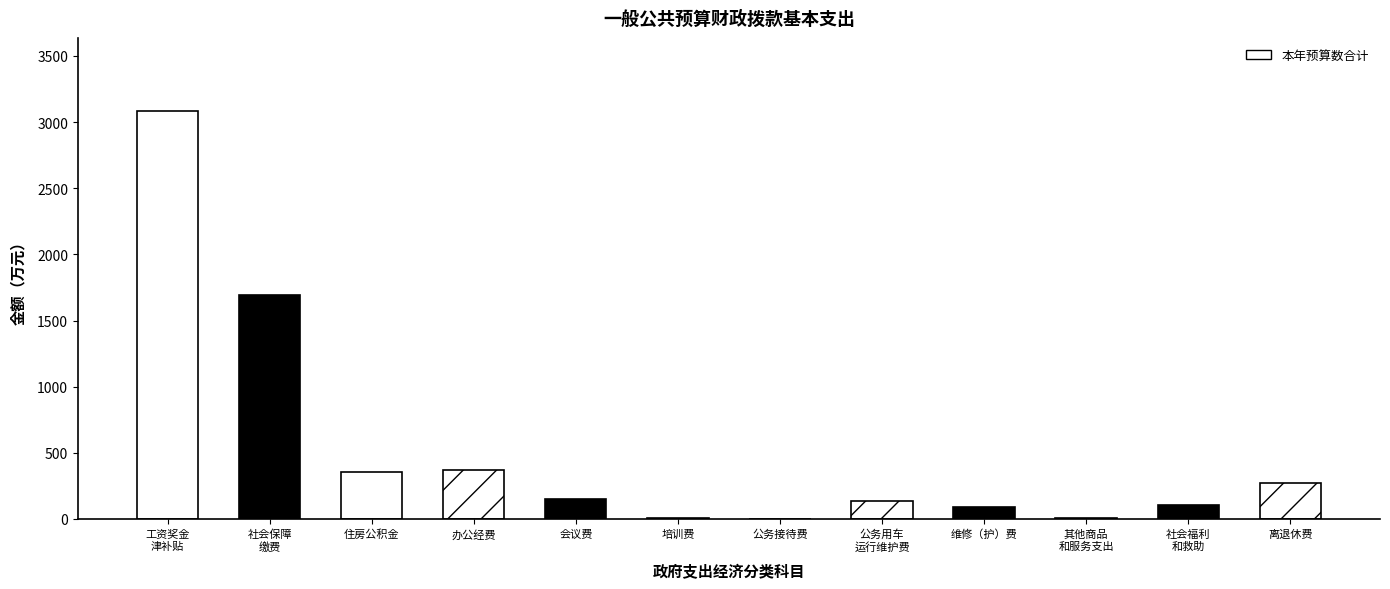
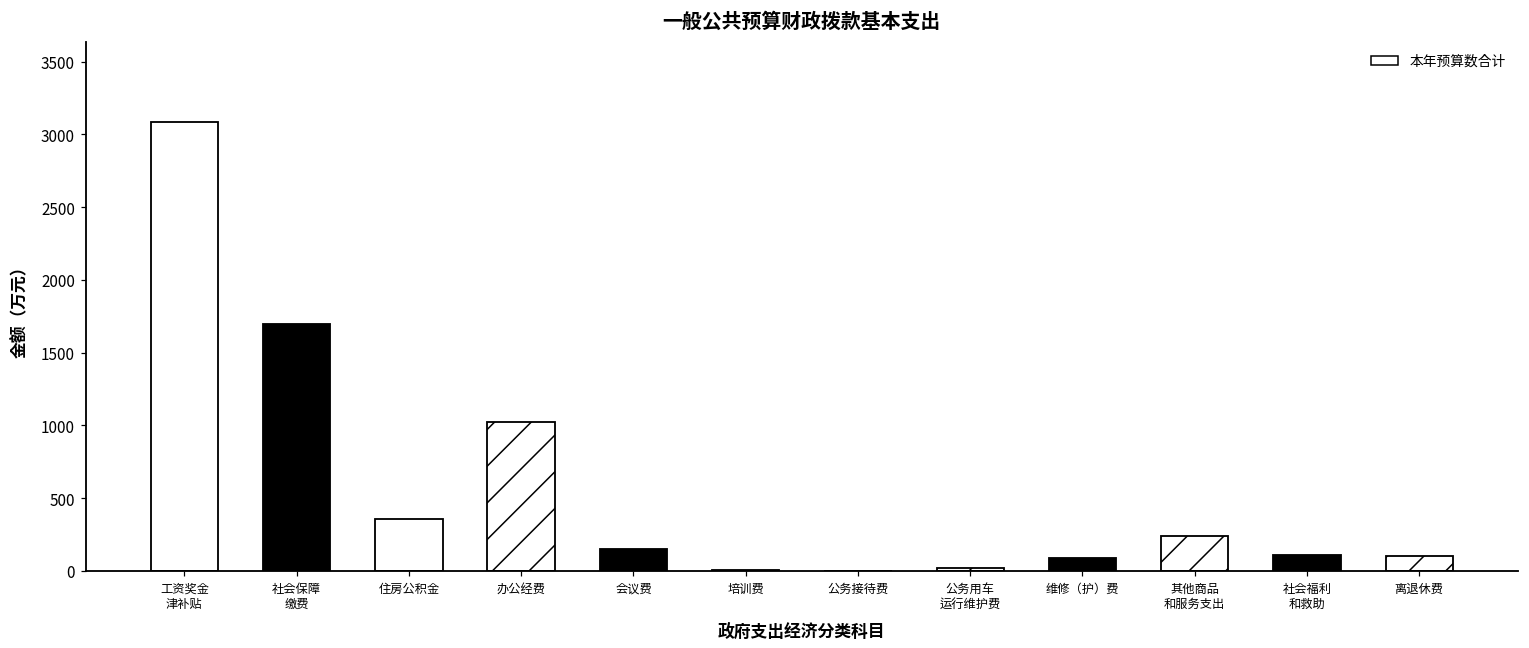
办公经费: 370 -> 1020
公务用车 运行维护费: 140 -> 20
其他商品 和服务支出: 10 -> 240
离退休费: 270 -> 100
